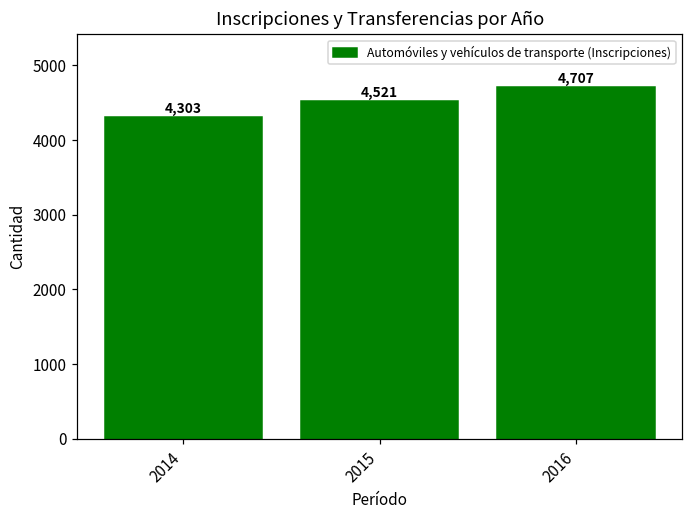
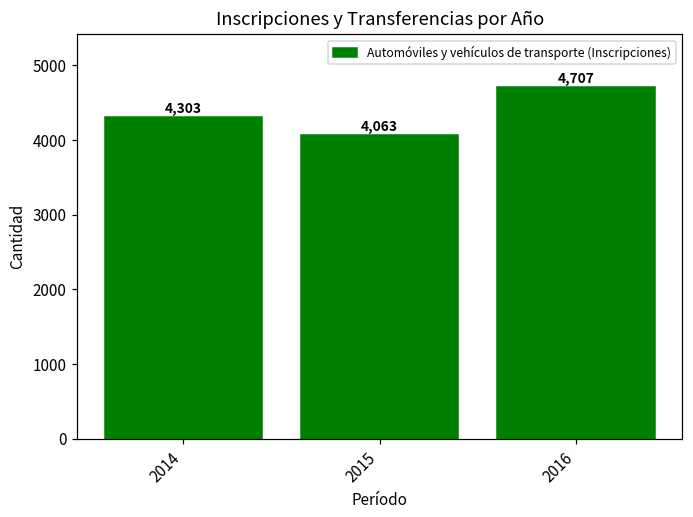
2015: 4,521 -> 4,063
